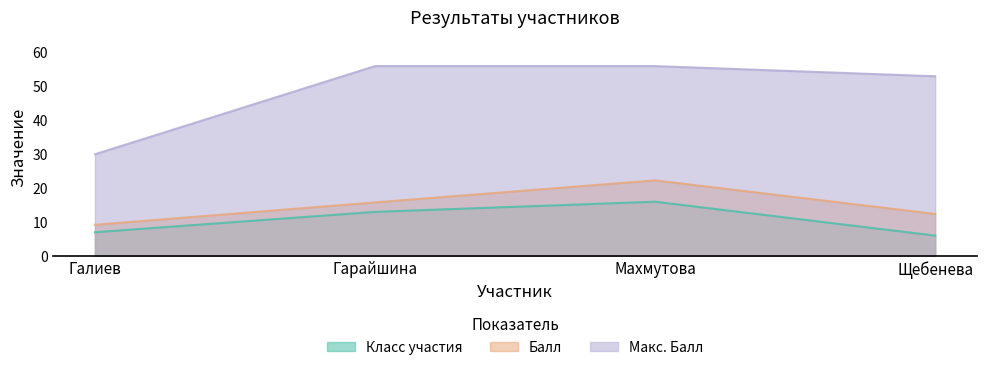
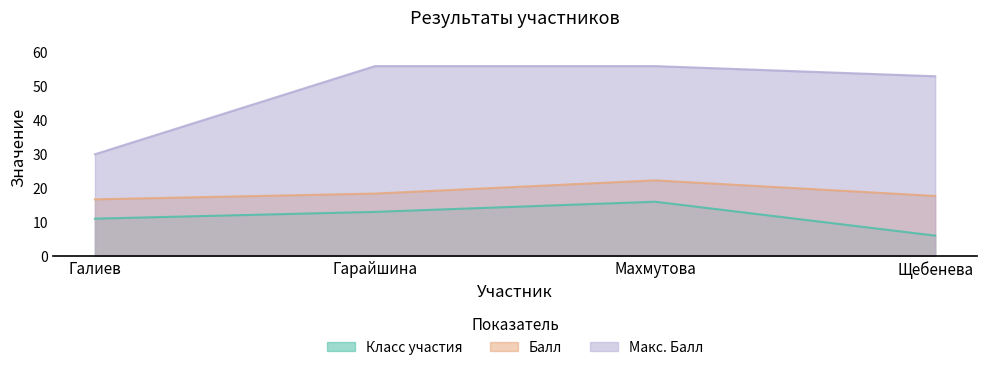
Класс участия, Галиев: 7 -> 11
Балл, Галиев: 9 -> 17
Балл, Гарайшина: 16 -> 18
Балл, Щебенева: 12 -> 18
